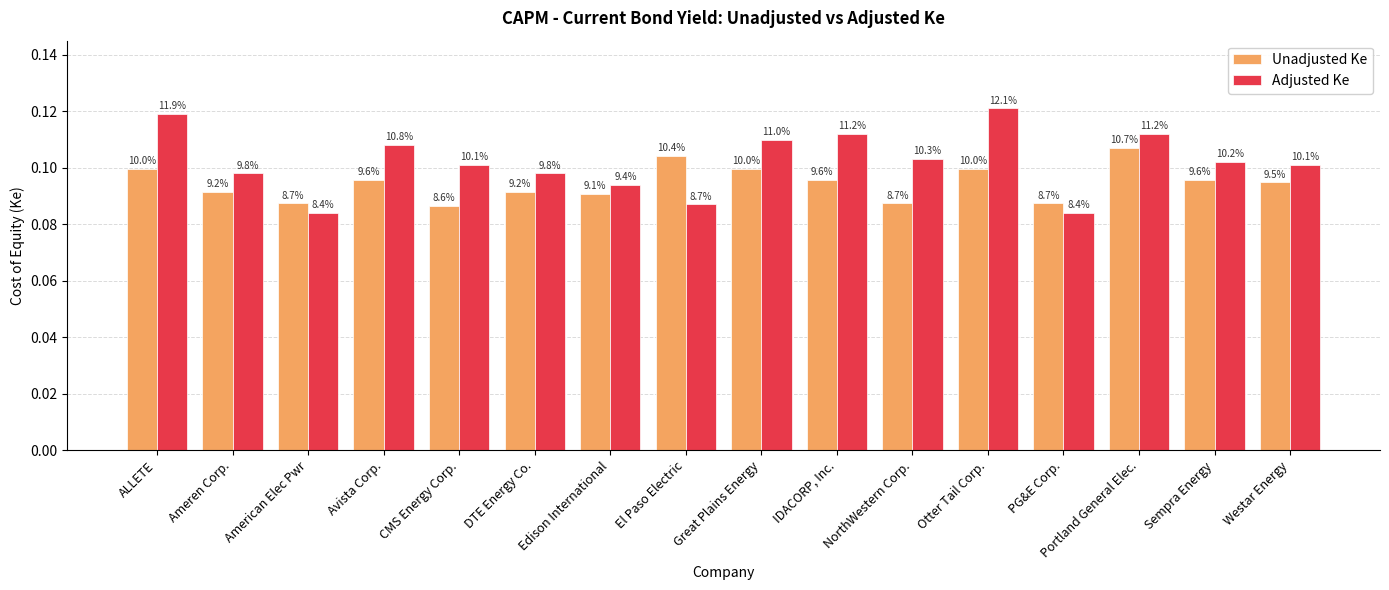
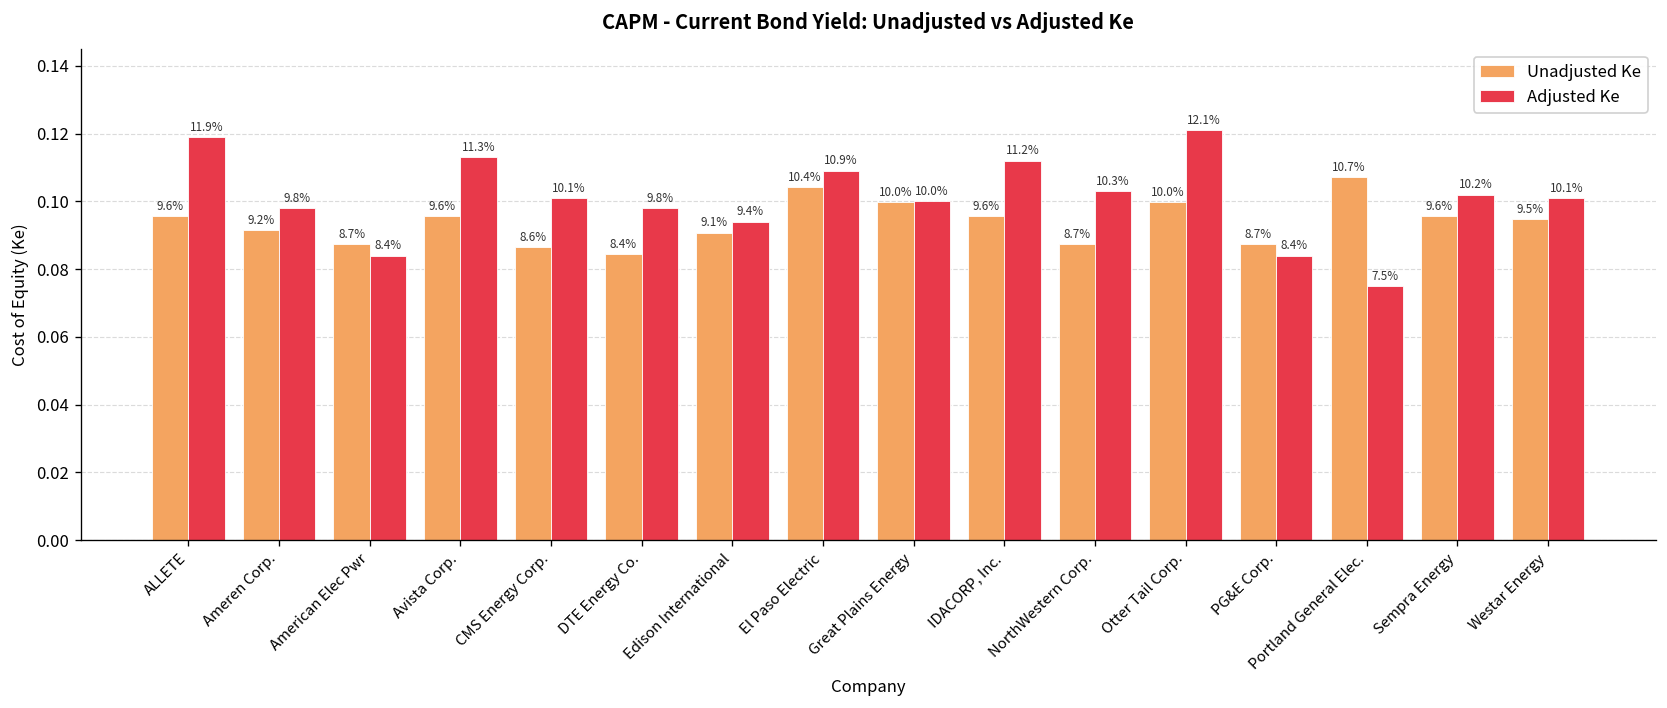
Unadjusted Ke, ALLETE: 10.0% -> 9.6%
Adjusted Ke, Avista Corp.: 10.8% -> 11.3%
Unadjusted Ke, DTE Energy Co.: 9.2% -> 8.4%
Adjusted Ke, El Paso Electric: 8.7% -> 10.9%
Adjusted Ke, Great Plains Energy: 11.0% -> 10.0%
Adjusted Ke, Portland General Elec.: 11.2% -> 7.5%
